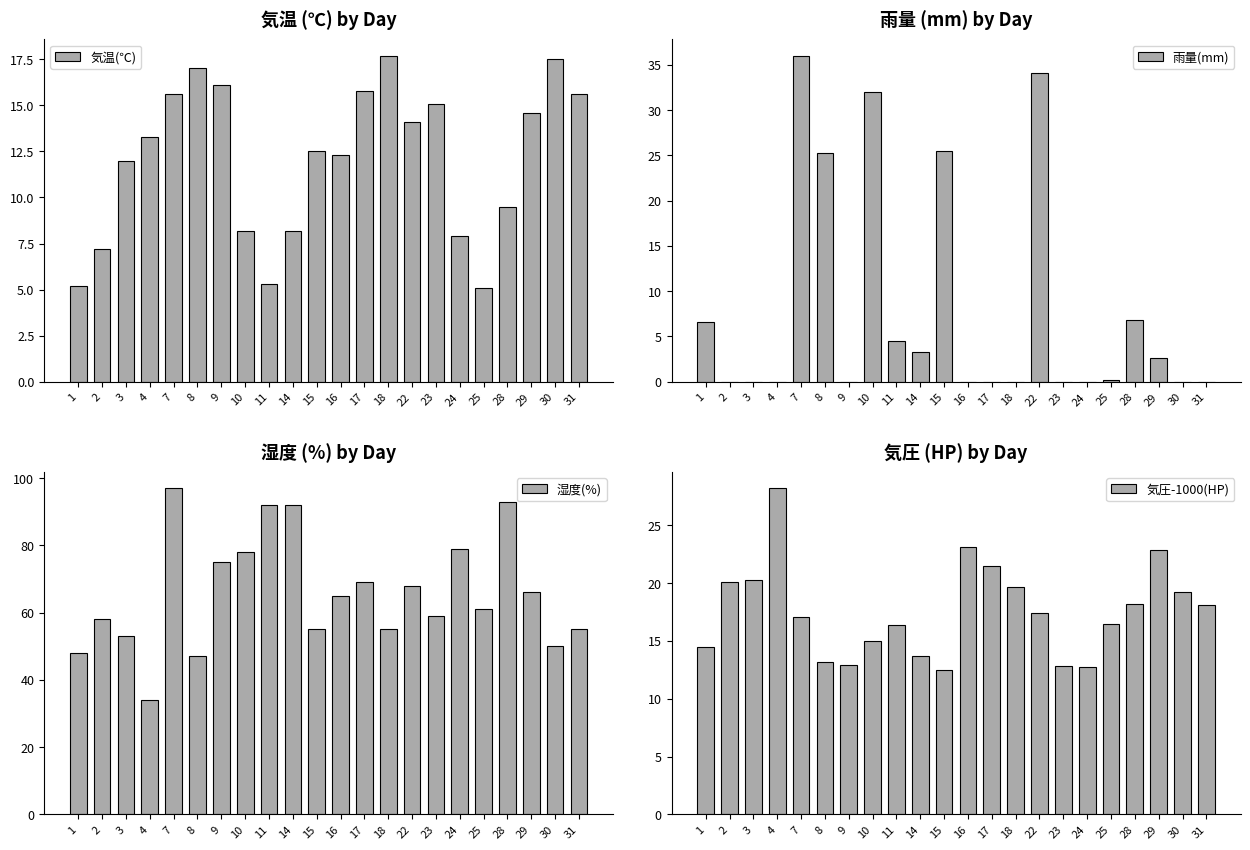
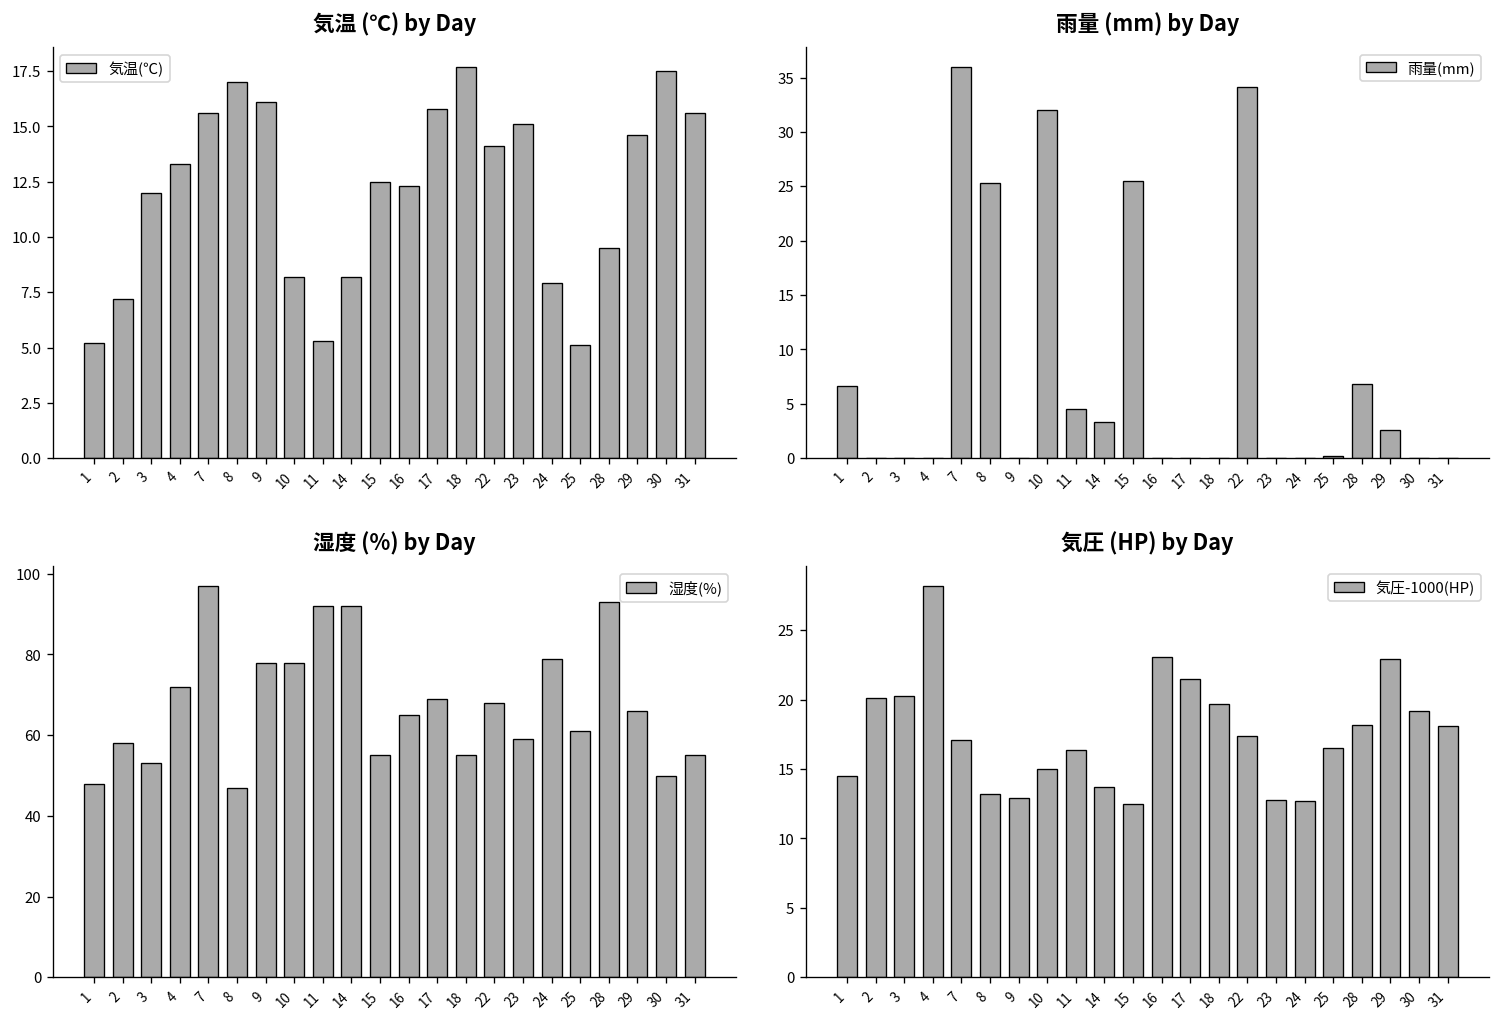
湿度 (%) by Day, 4: 34 -> 72
湿度 (%) by Day, 9: 75 -> 78
